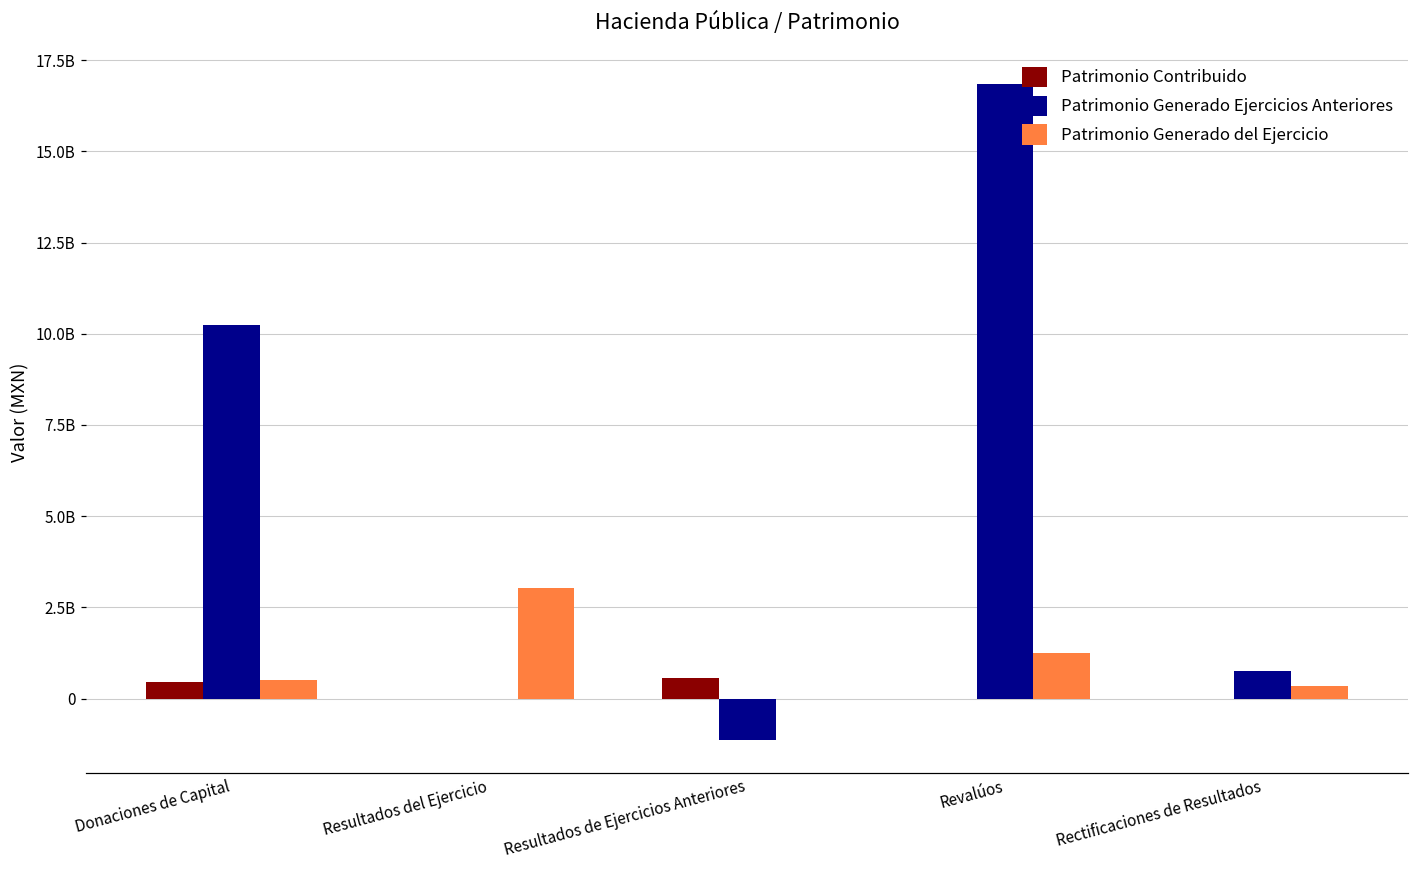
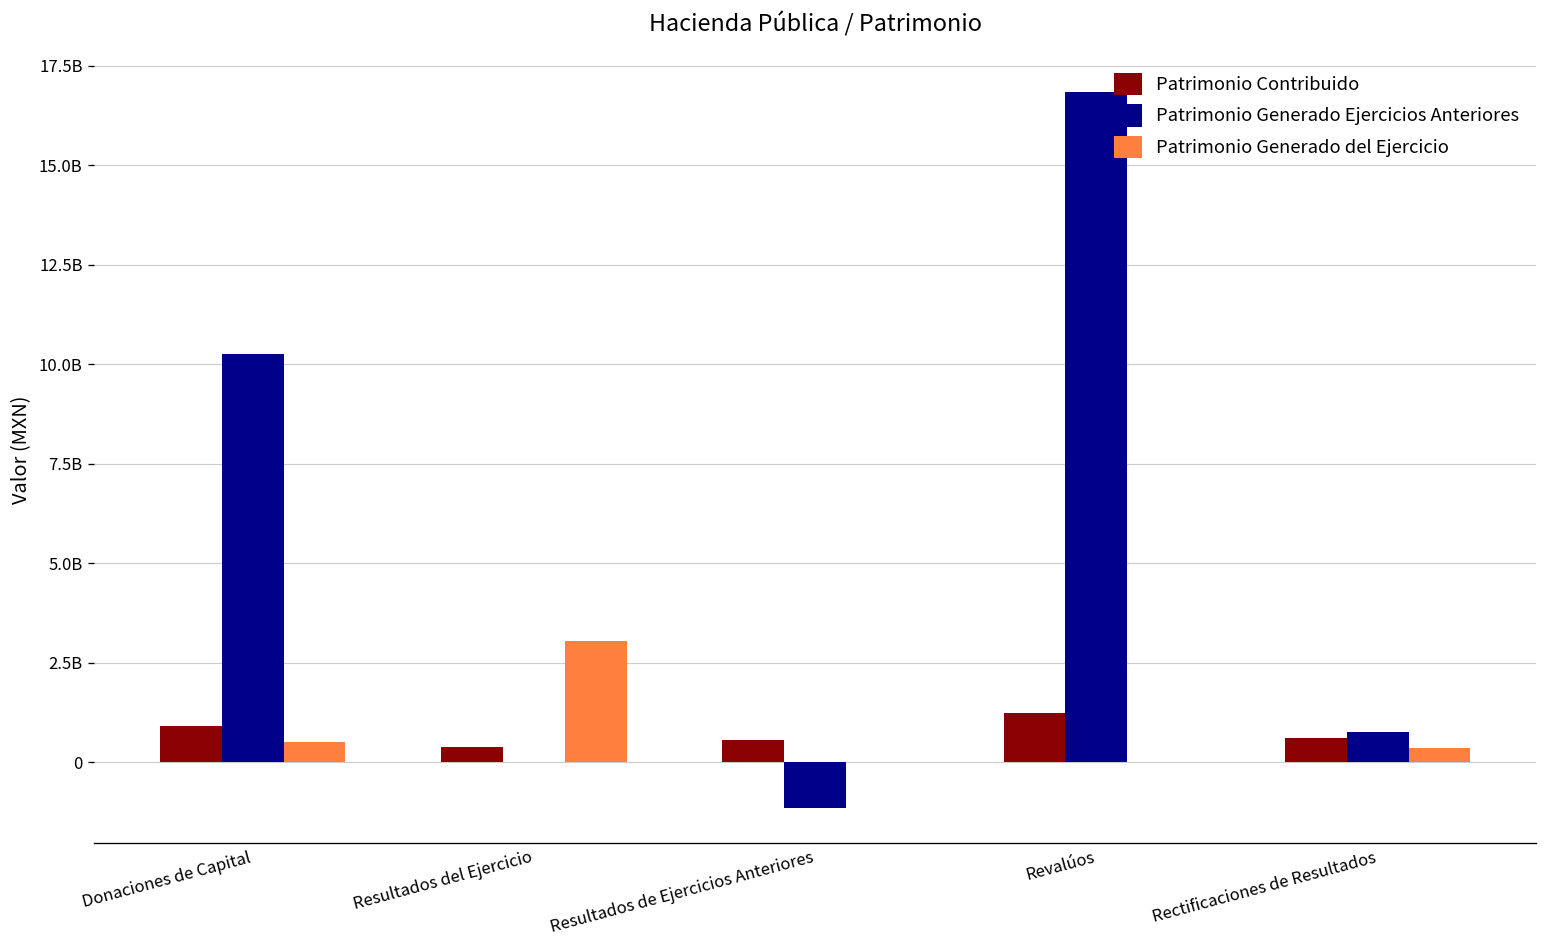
Patrimonio Contribuido, Donaciones de Capital: 400000000 -> 900000000
Patrimonio Contribuido, Resultados del Ejercicio: 0 -> 400000000
Patrimonio Contribuido, Revalúos: 0 -> 1200000000
Patrimonio Generado del Ejercicio, Revalúos: 1300000000 -> 0
Patrimonio Contribuido, Rectificaciones de Resultados: 0 -> 600000000
